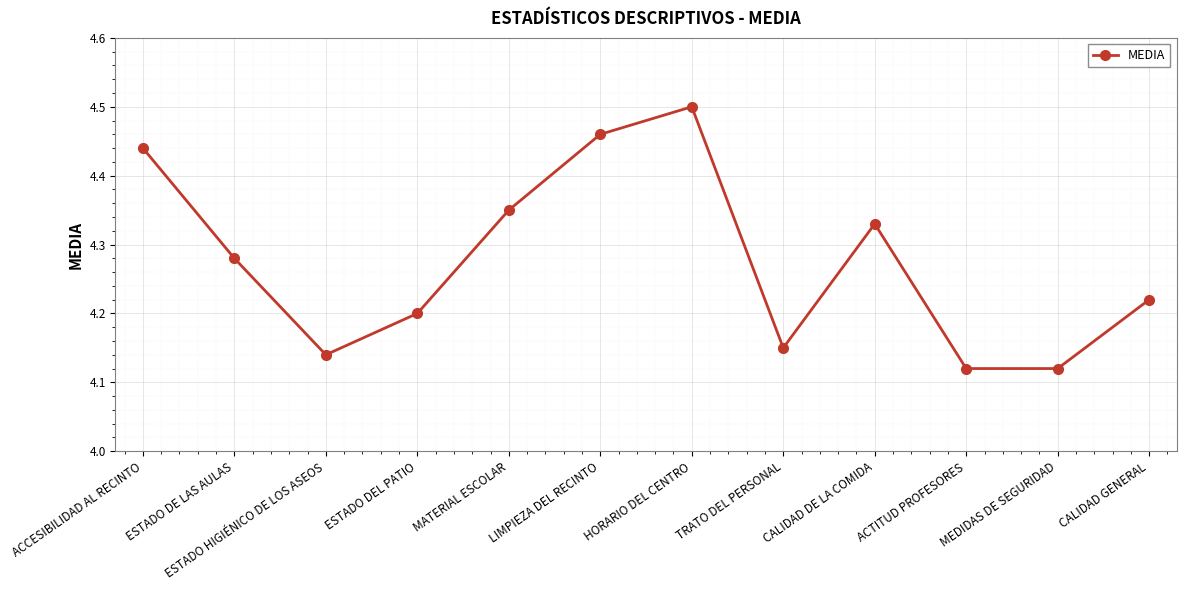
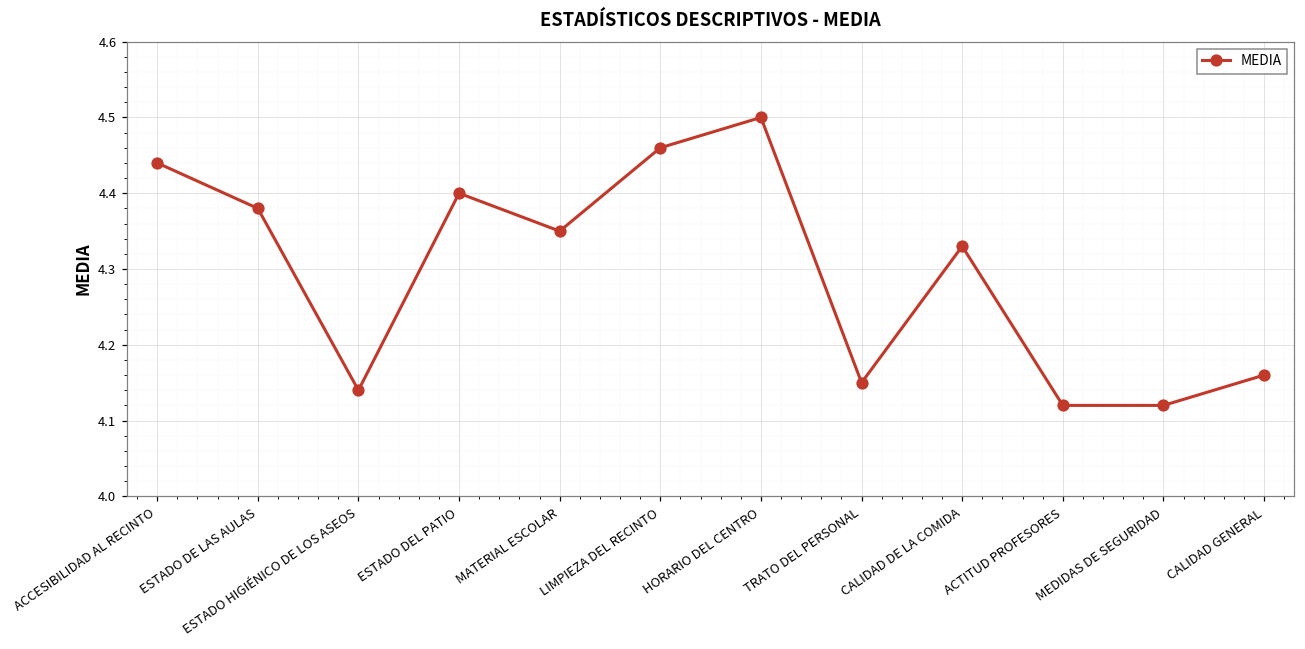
ESTADO DE LAS AULAS: 4.28 -> 4.38
ESTADO DEL PATIO: 4.2 -> 4.4
CALIDAD GENERAL: 4.22 -> 4.16
